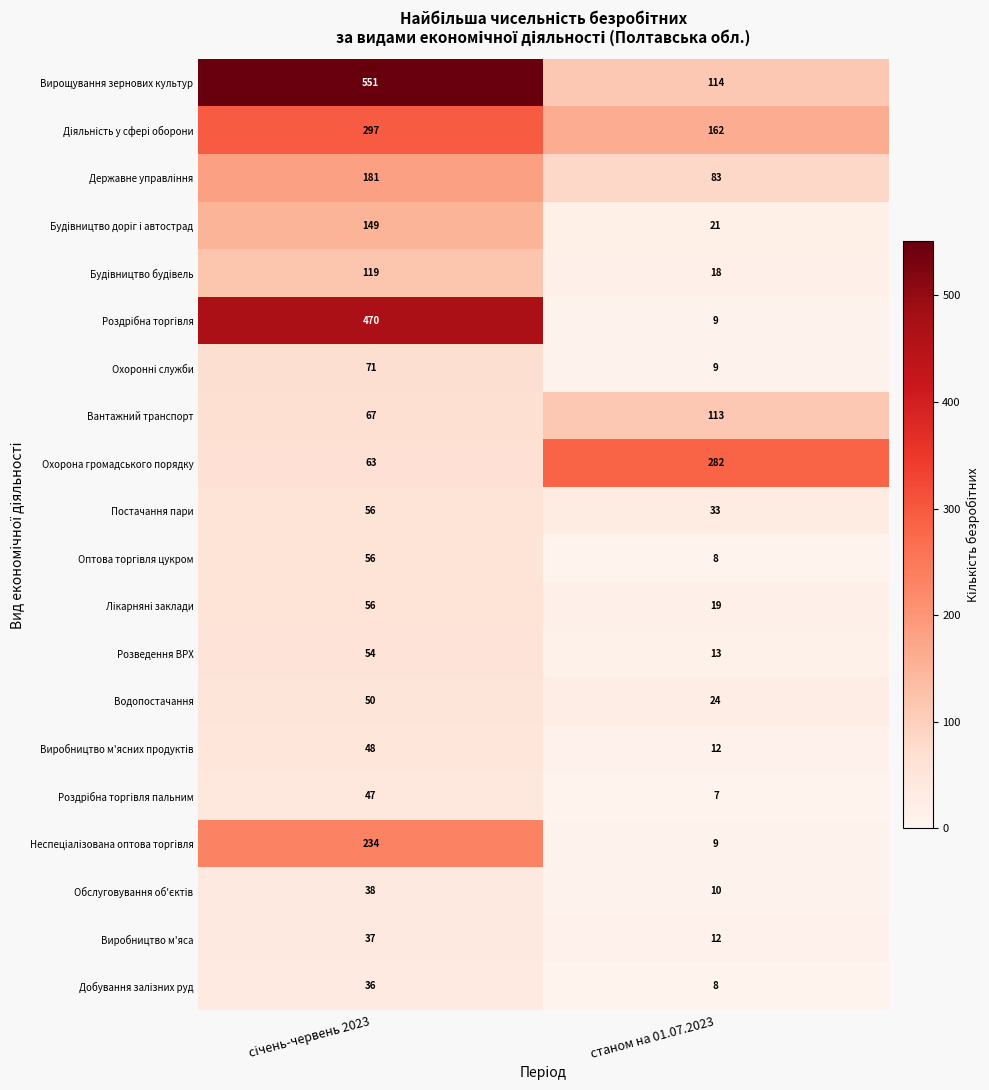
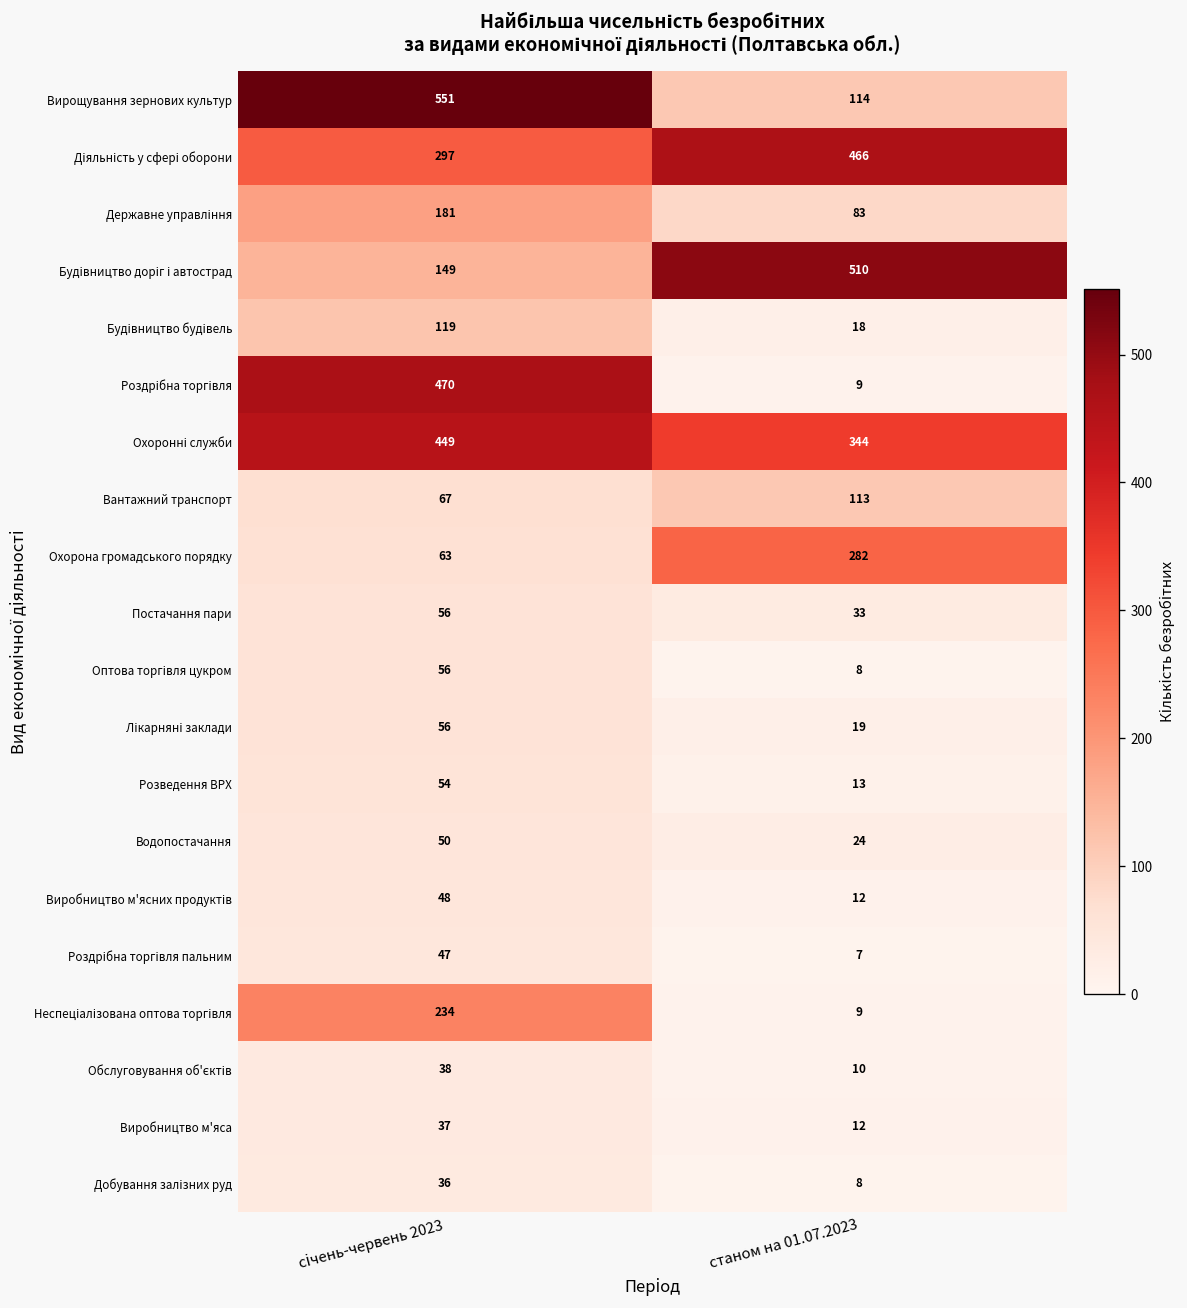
Діяльність у сфері оборони, станом на 01.07.2023: 162 -> 466
Будівництво доріг і автострад, станом на 01.07.2023: 21 -> 510
Охоронні служби, січень-червень 2023: 71 -> 449
Охоронні служби, станом на 01.07.2023: 9 -> 344
